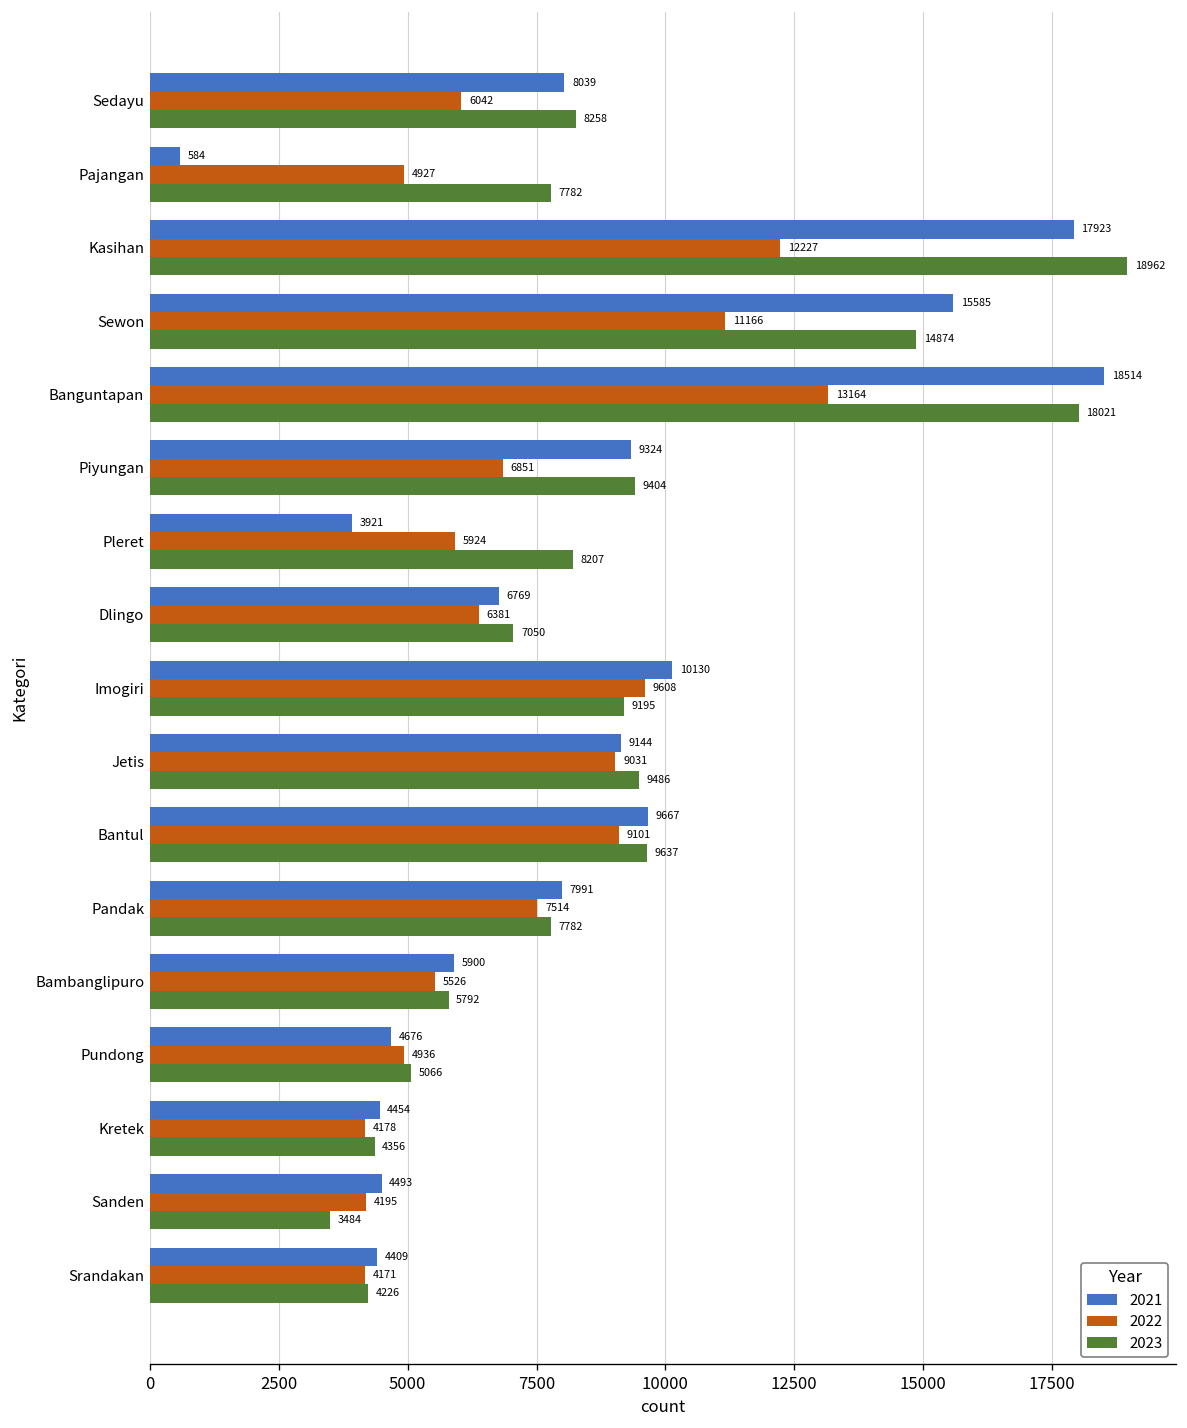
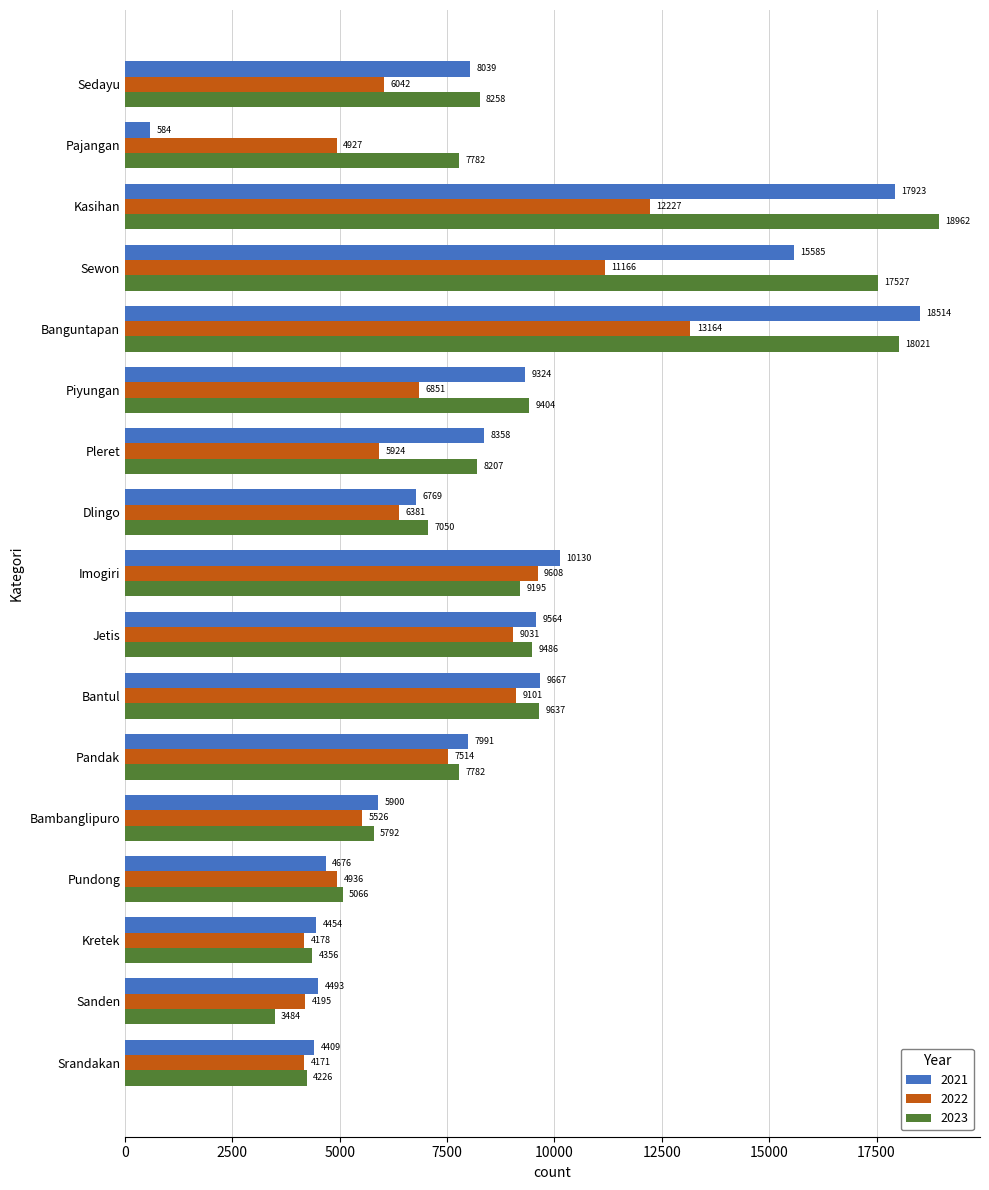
2023, Sewon: 14874 -> 17527
2021, Pleret: 3921 -> 8358
2021, Jetis: 9144 -> 9564
